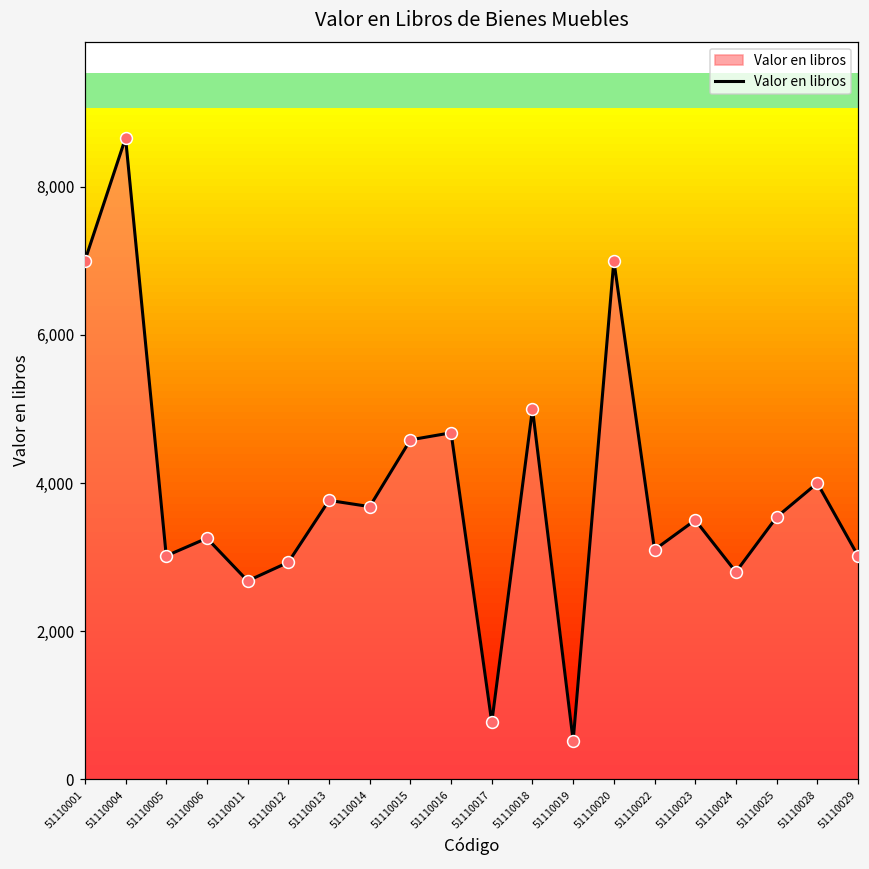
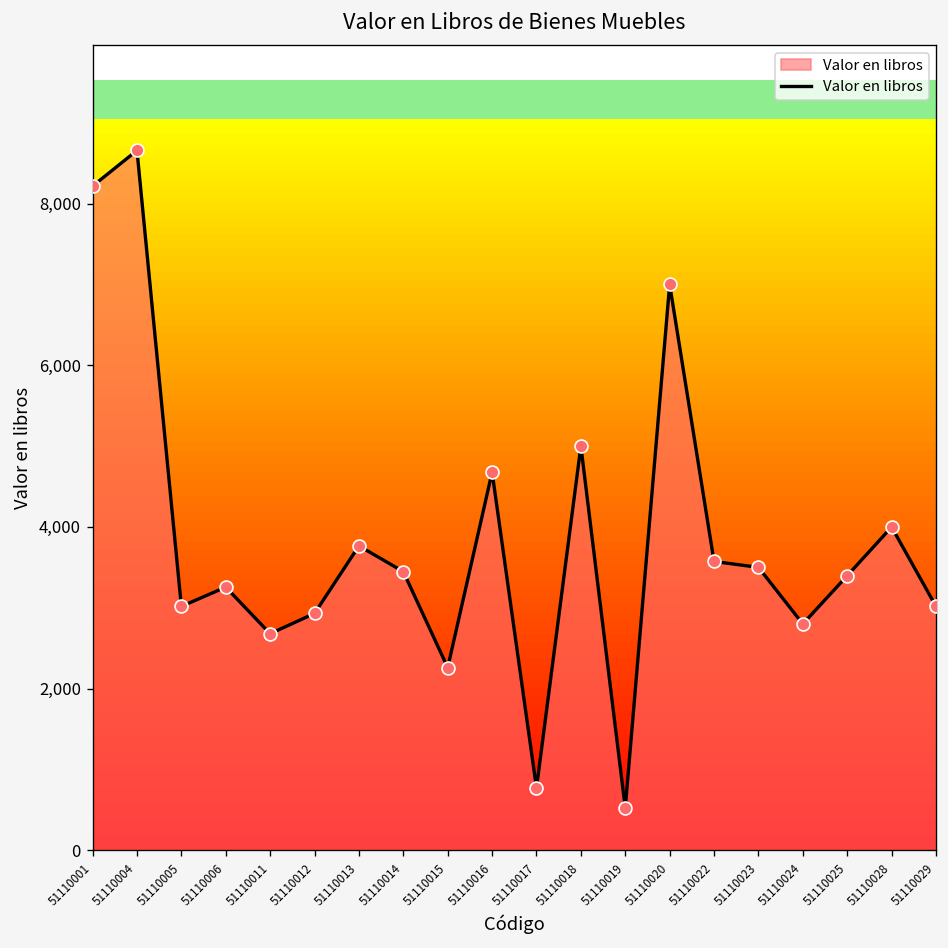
51110001: 7,000 -> 8,200
51110014: 3,700 -> 3,400
51110015: 4,600 -> 2,300
51110022: 3,100 -> 3,600
51110025: 3,500 -> 3,400
